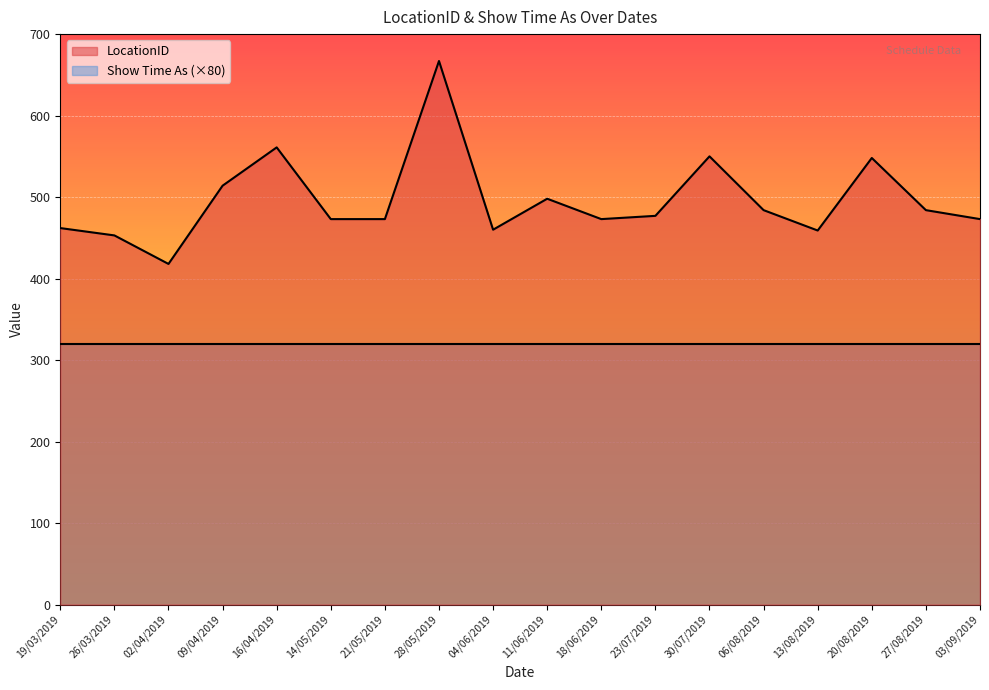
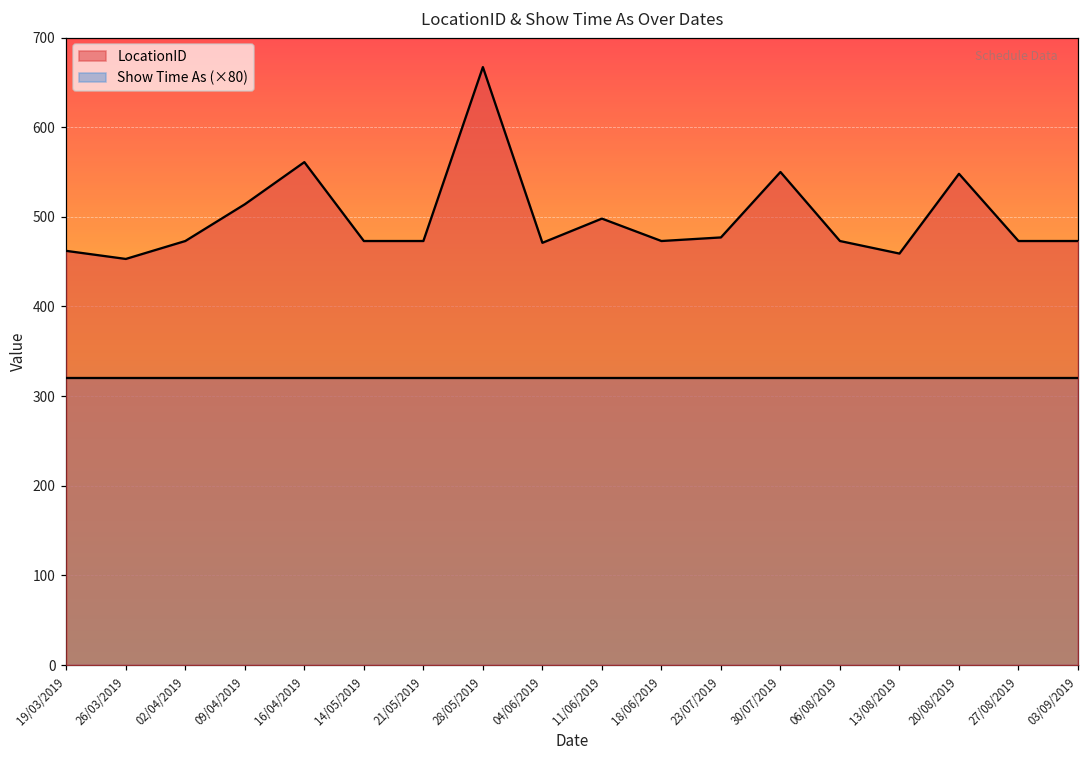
LocationID, 02/04/2019: 420 -> 470
LocationID, 04/06/2019: 460 -> 470
LocationID, 06/08/2019: 480 -> 470
LocationID, 27/08/2019: 480 -> 470
